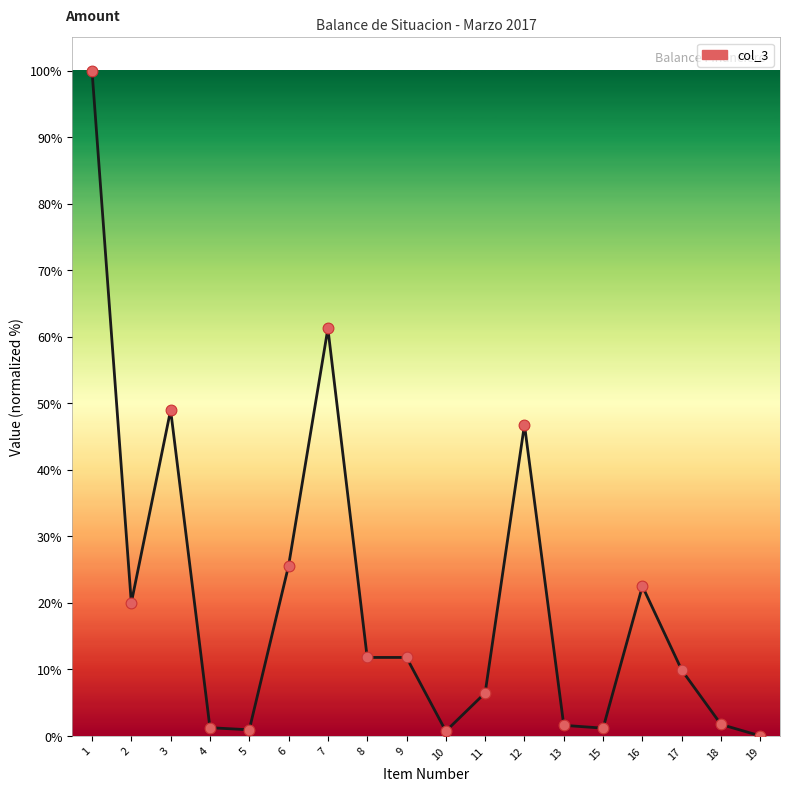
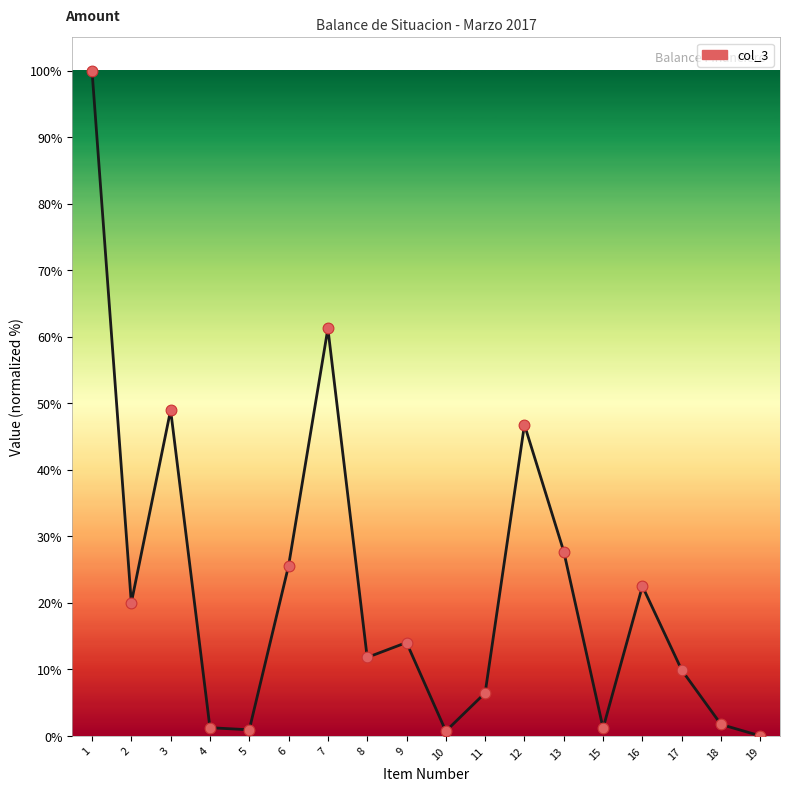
9: 12% -> 14%
13: 2% -> 28%
